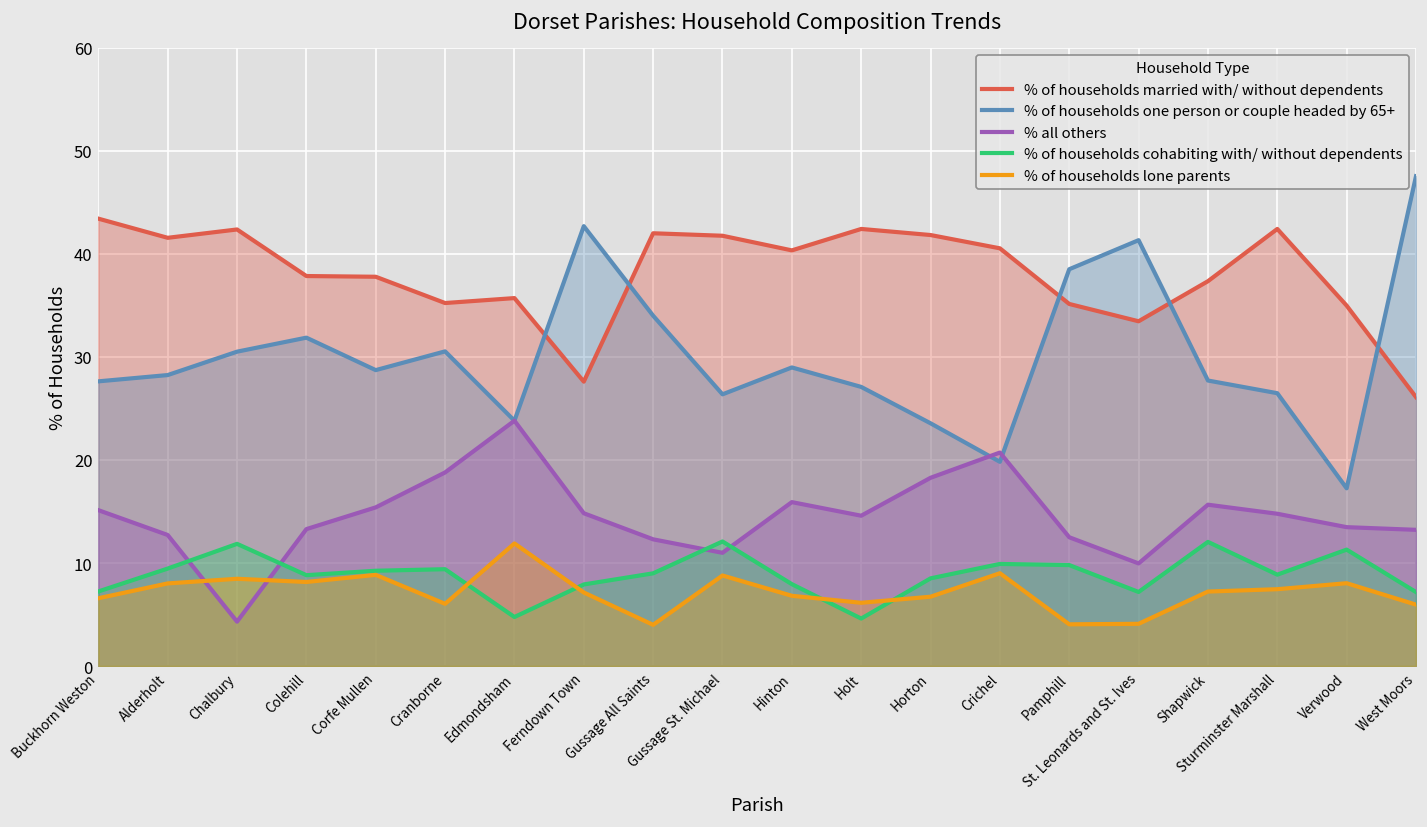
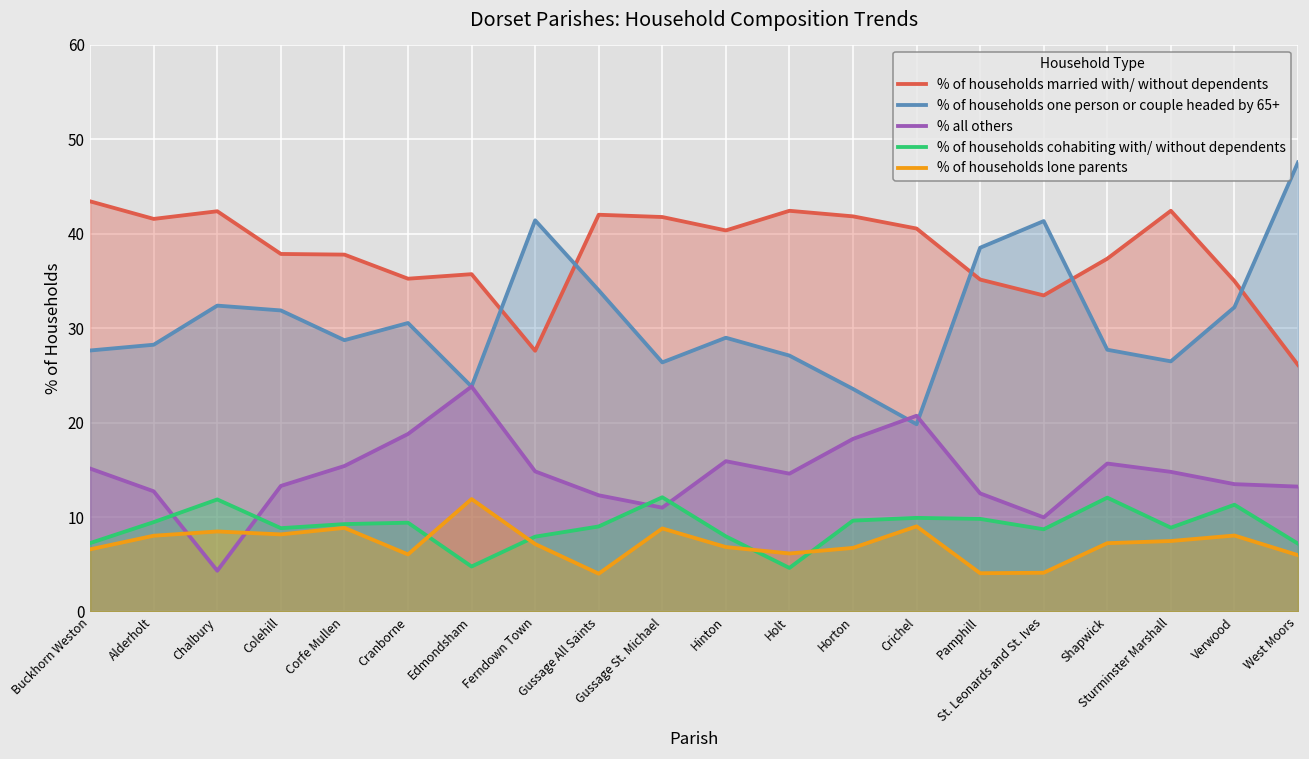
% of households one person or couple headed by 65+, Chalbury: 31 -> 32
% of households one person or couple headed by 65+, Ferndown Town: 43 -> 41
% of households cohabiting with/ without dependents, Horton: 9 -> 10
% of households cohabiting with/ without dependents, St. Leonards and St. Ives: 7 -> 9
% of households one person or couple headed by 65+, Verwood: 17 -> 32
